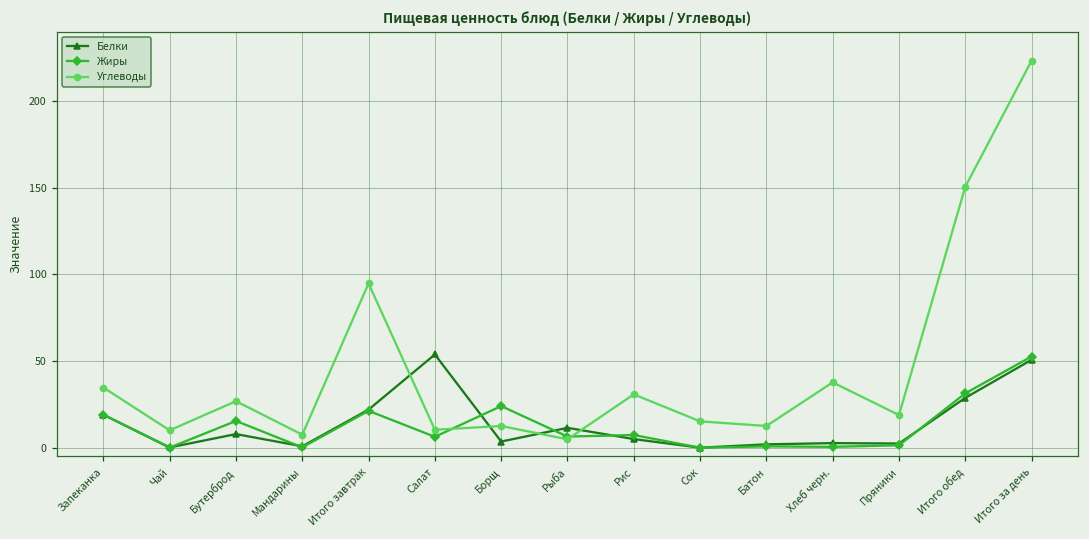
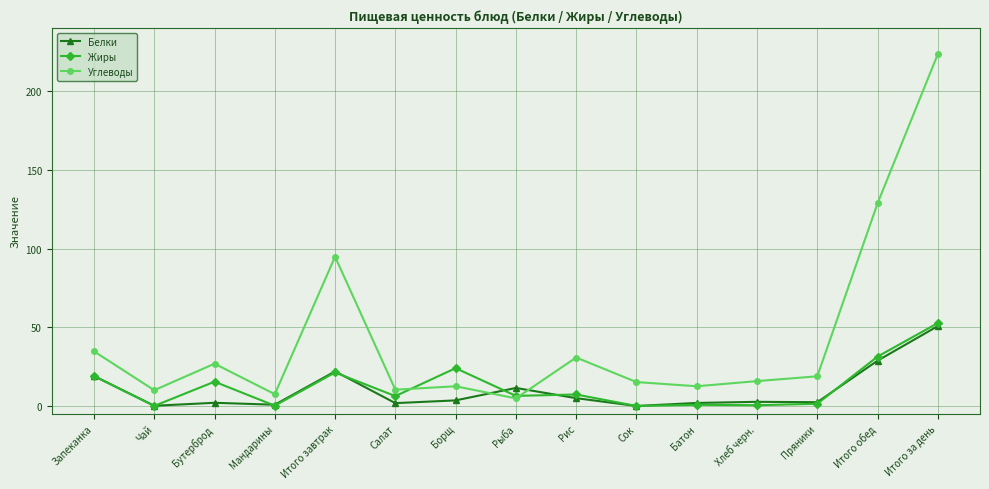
Белки, Бутерброд: 8 -> 2
Белки, Салат: 54 -> 2
Углеводы, Хлеб черн.: 38 -> 16
Углеводы, Итого обед: 151 -> 129
